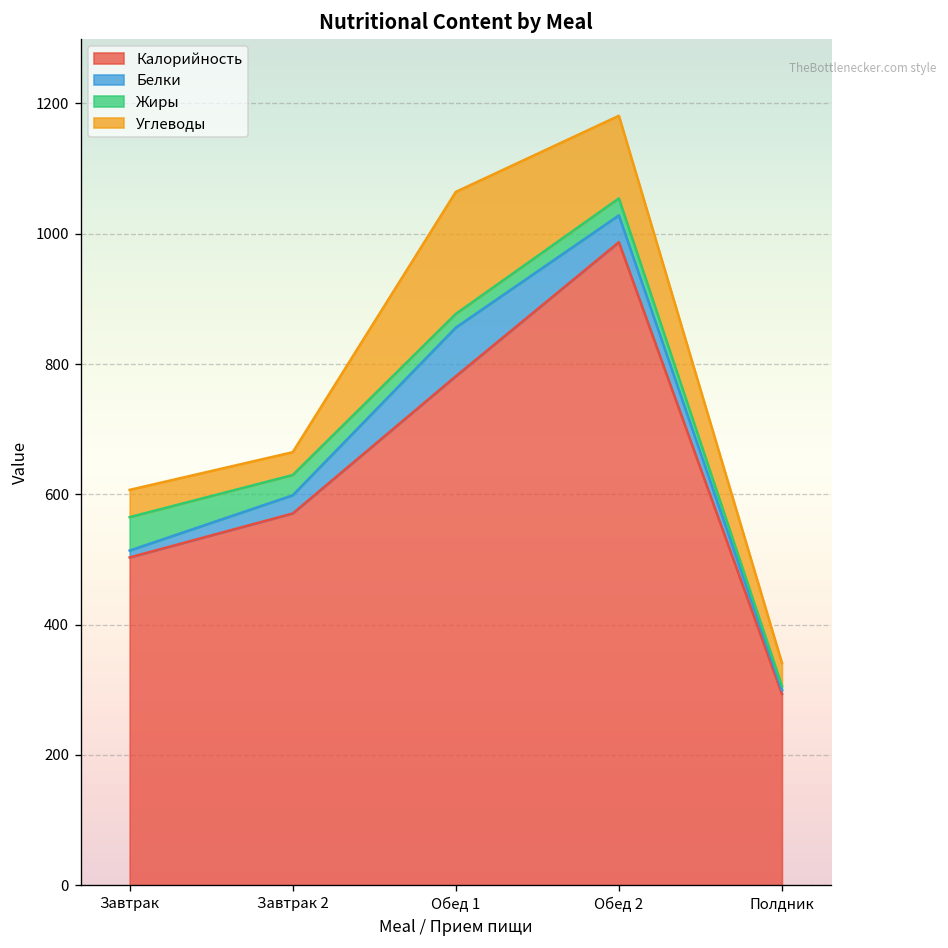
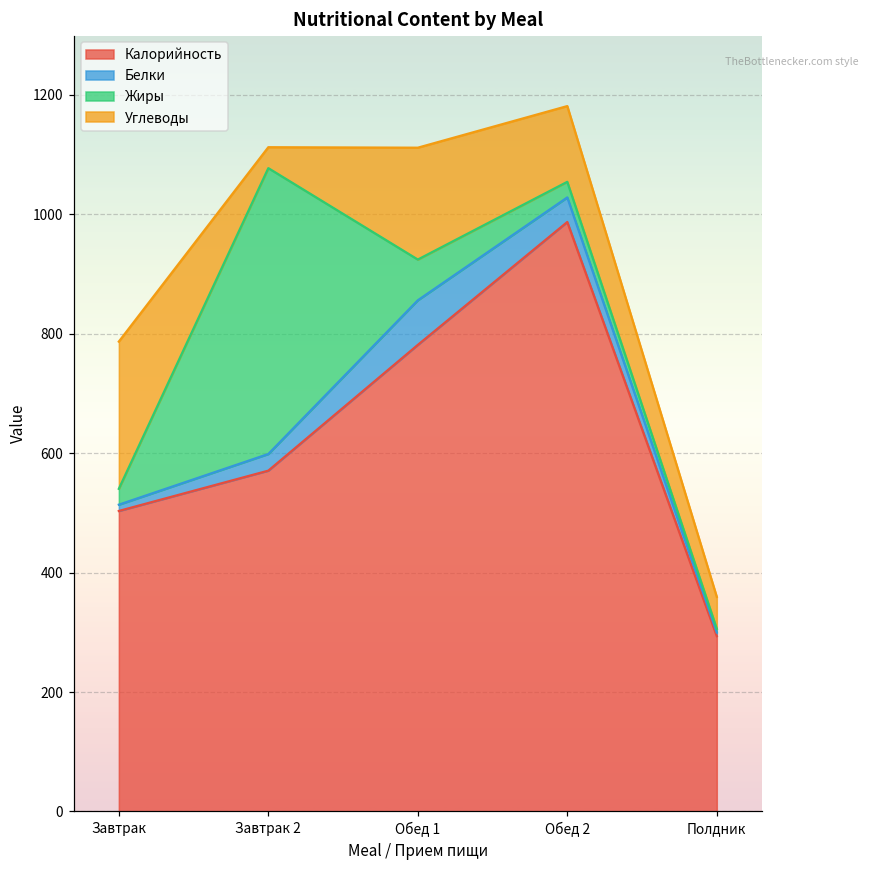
Жиры, Завтрак: 50 -> 30
Углеводы, Завтрак: 40 -> 250
Жиры, Завтрак 2: 30 -> 480
Жиры, Обед 1: 20 -> 70
Углеводы, Полдник: 40 -> 50
